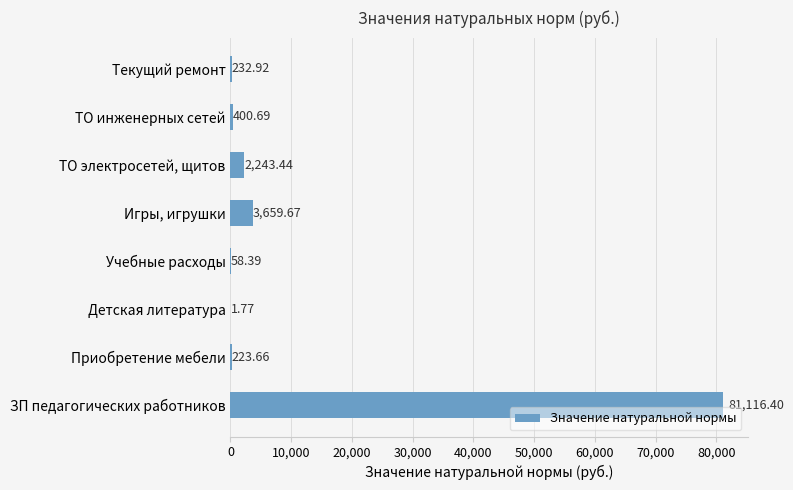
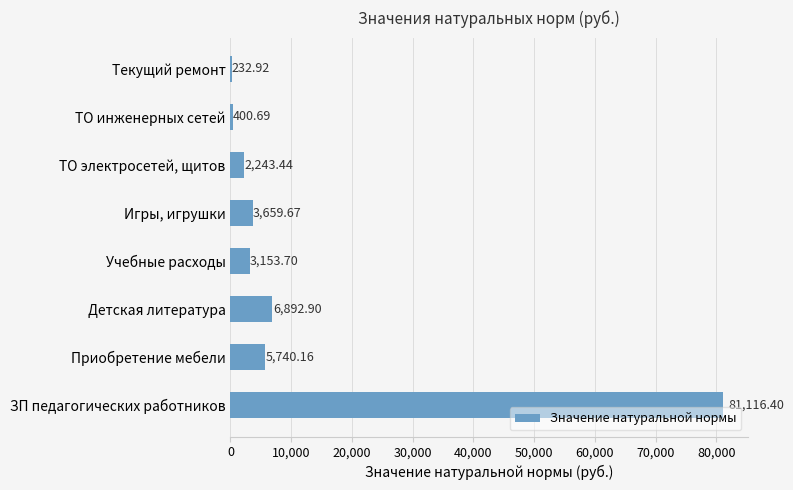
Учебные расходы: 58.39 -> 3,153.70
Детская литература: 1.77 -> 6,892.90
Приобретение мебели: 223.66 -> 5,740.16
